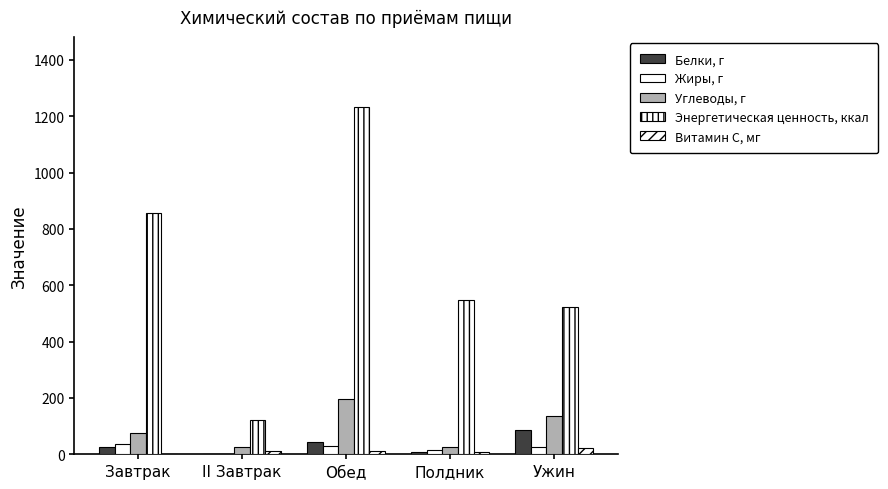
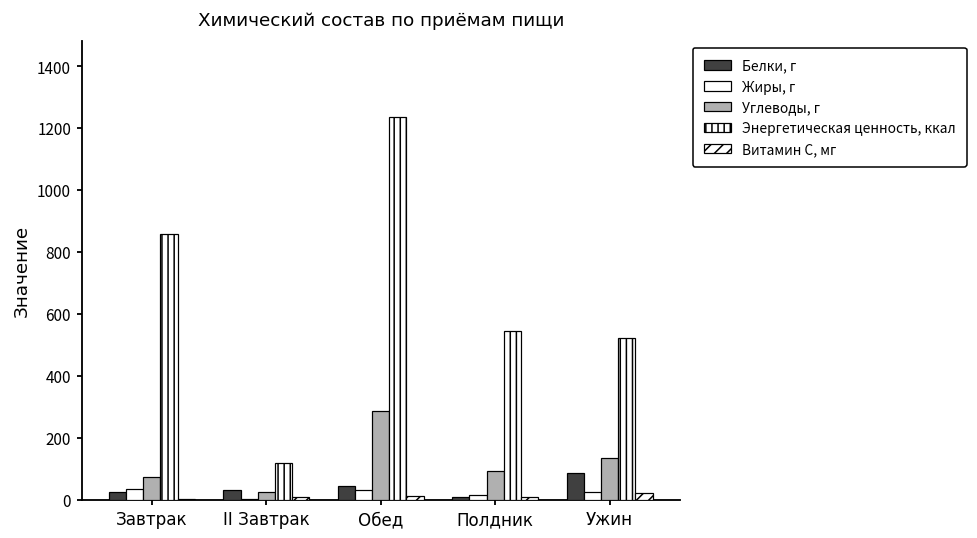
Белки, г, II Завтрак: 0 -> 30
Углеводы, г, Обед: 200 -> 290
Углеводы, г, Полдник: 30 -> 90
